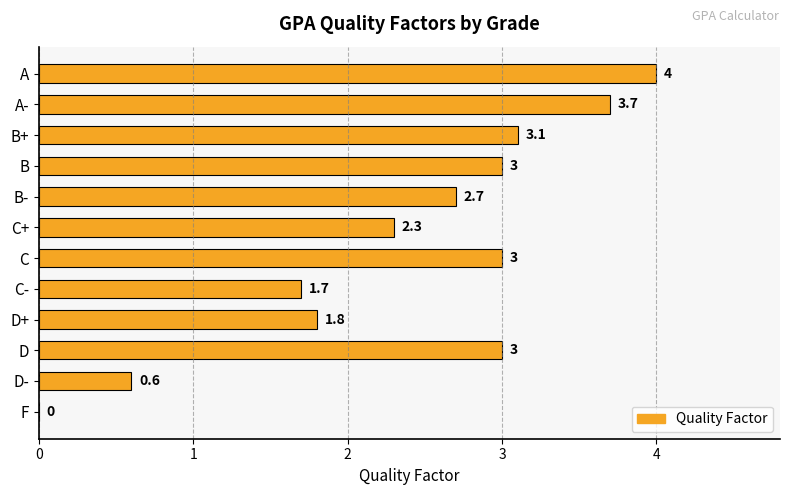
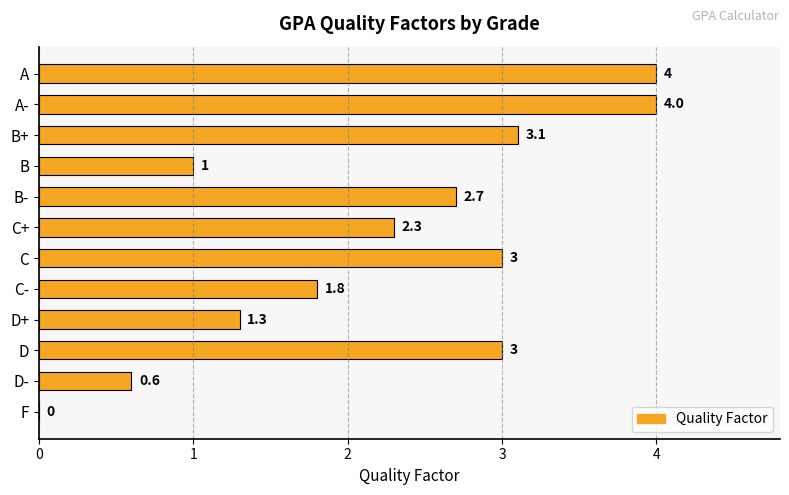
A-: 3.7 -> 4.0
B: 3 -> 1
C-: 1.7 -> 1.8
D+: 1.8 -> 1.3
